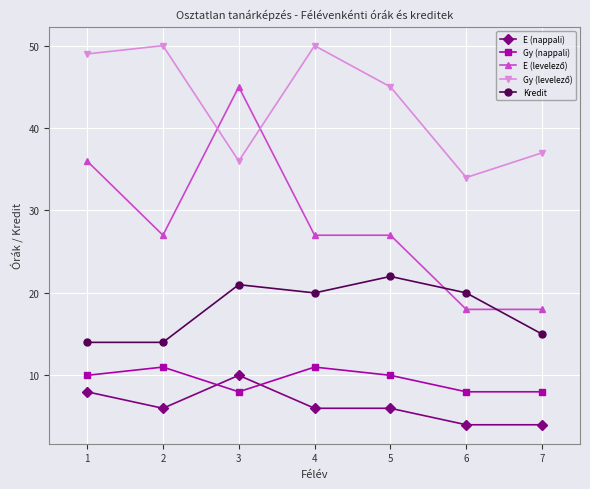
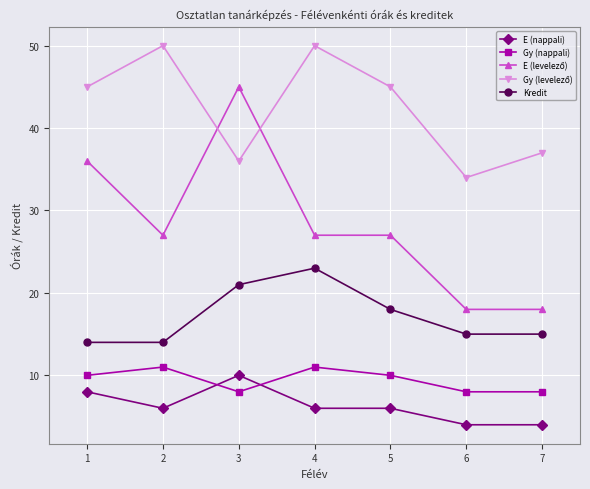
Gy (levelező), 1: 49 -> 45
Kredit, 4: 20 -> 23
Kredit, 5: 22 -> 18
Kredit, 6: 20 -> 15
